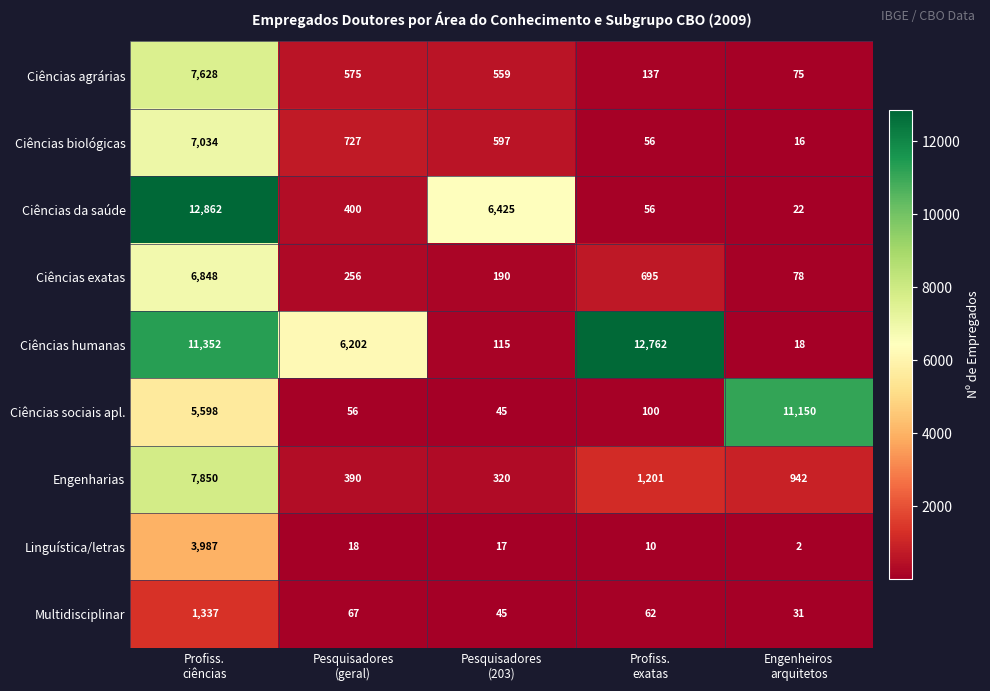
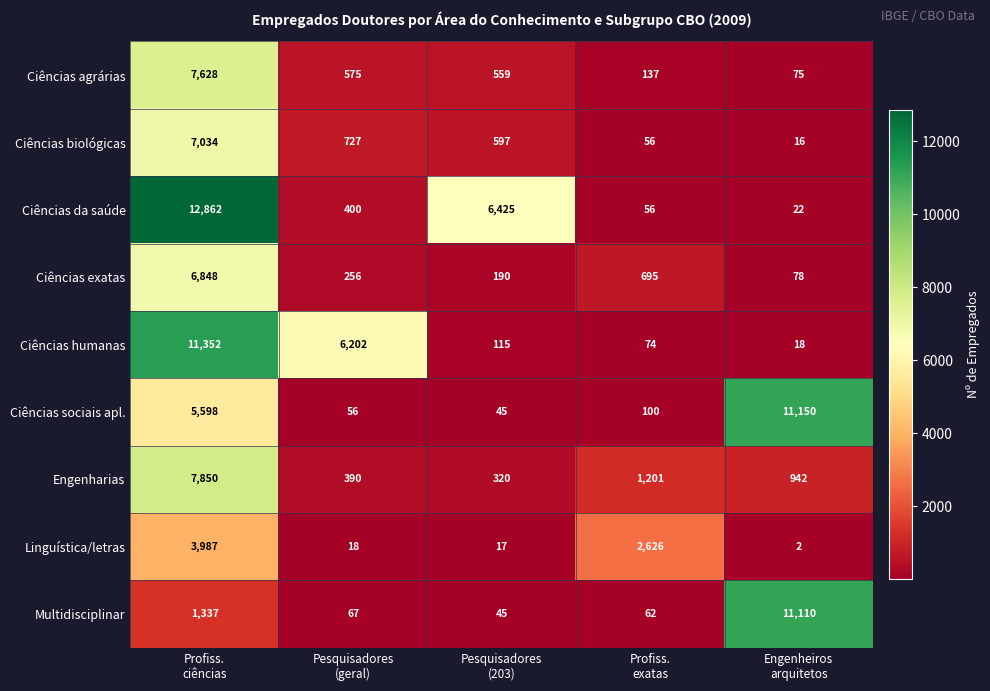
Ciências humanas, Profiss. exatas: 12,762 -> 74
Linguística/letras, Profiss. exatas: 10 -> 2,626
Multidisciplinar, Engenheiros arquitetos: 31 -> 11,110
